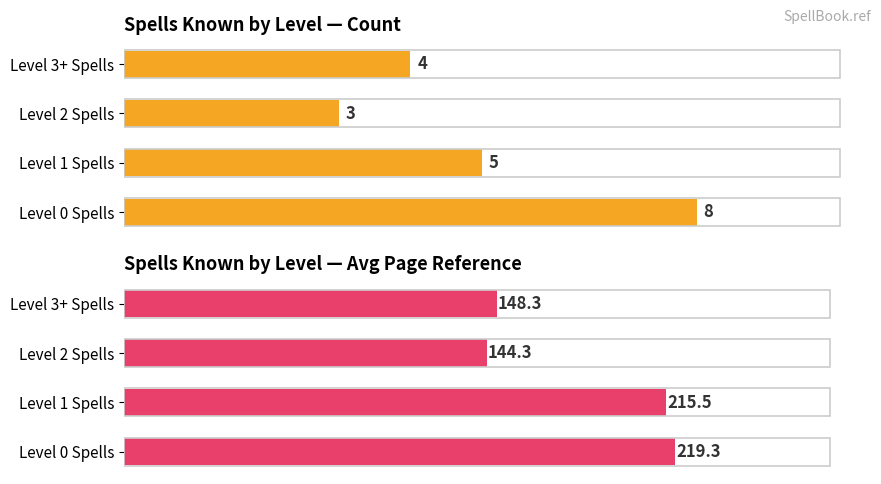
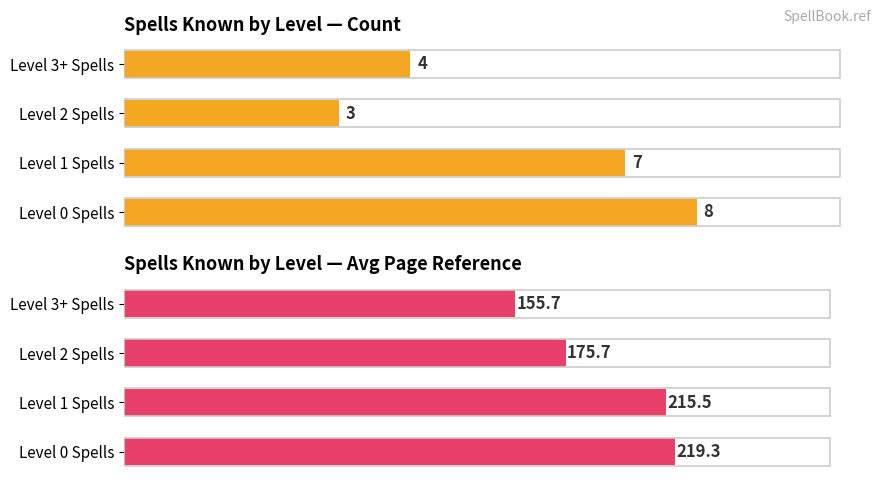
Spells Known by Level — Count, Level 1 Spells: 5 -> 7
Spells Known by Level — Avg Page Reference, Level 3+ Spells: 148.3 -> 155.7
Spells Known by Level — Avg Page Reference, Level 2 Spells: 144.3 -> 175.7
